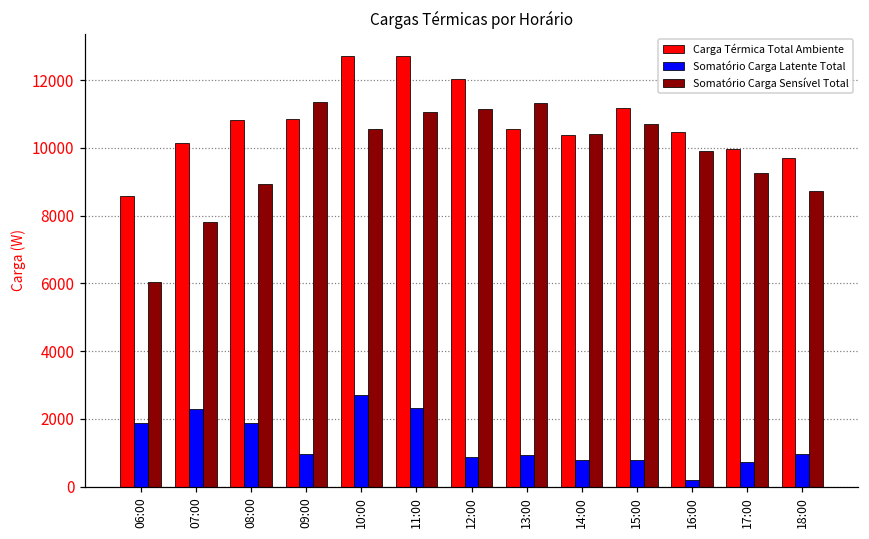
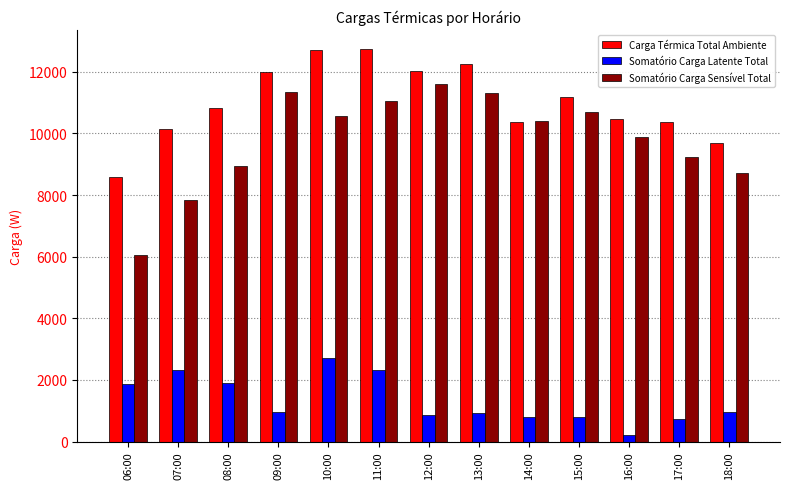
Carga Térmica Total Ambiente, 09:00: 10800 -> 12000
Somatório Carga Sensível Total, 12:00: 11200 -> 11600
Carga Térmica Total Ambiente, 13:00: 10600 -> 12200
Carga Térmica Total Ambiente, 17:00: 10000 -> 10400
